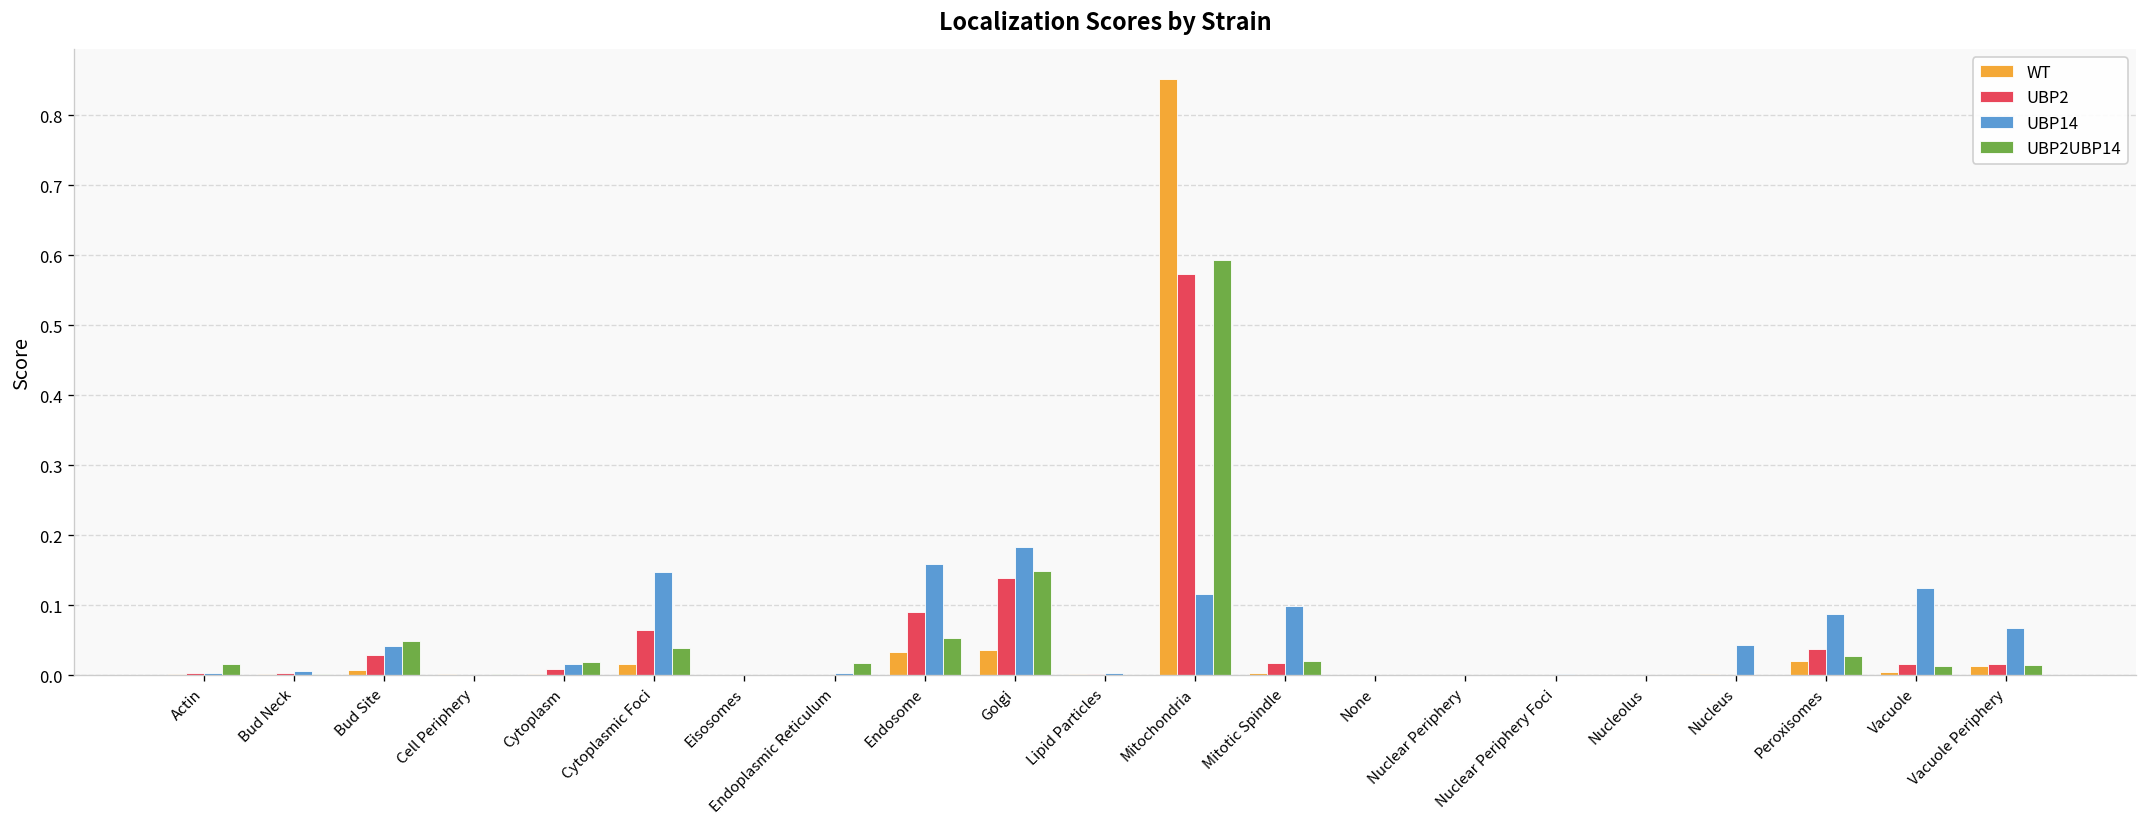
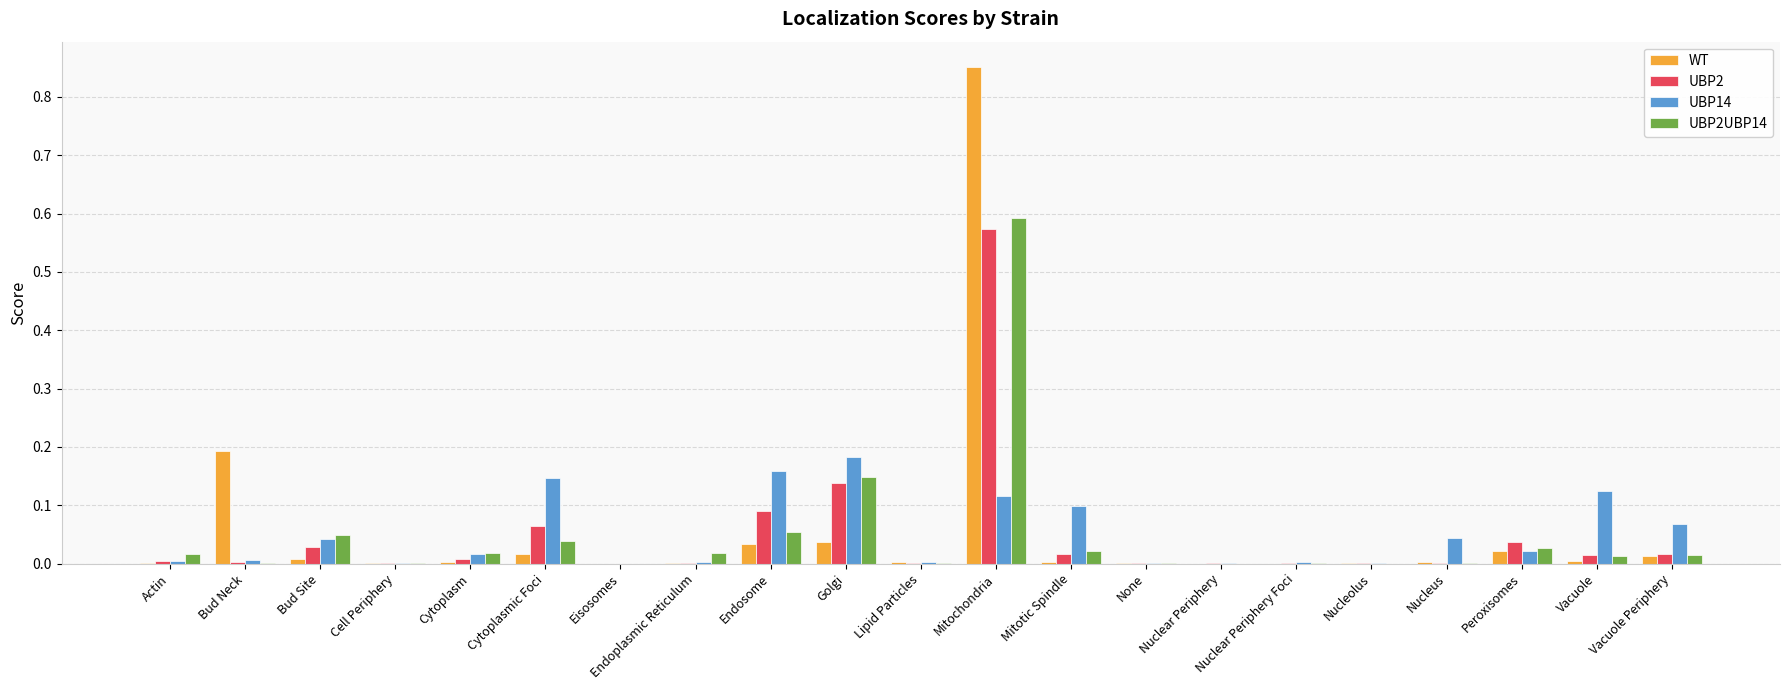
WT, Bud Neck: 0.00 -> 0.19
UBP14, Peroxisomes: 0.09 -> 0.02
